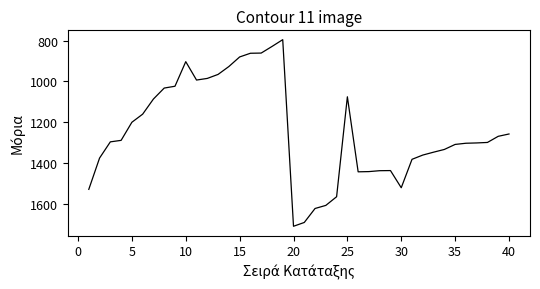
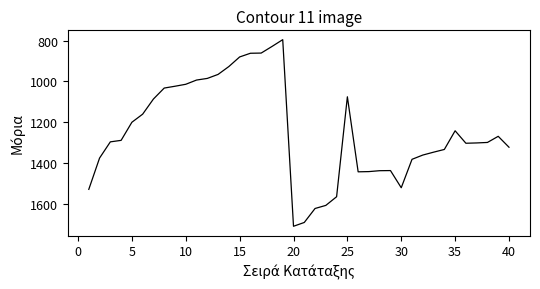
10: 900 -> 1010
35: 1310 -> 1240
40: 1260 -> 1320
